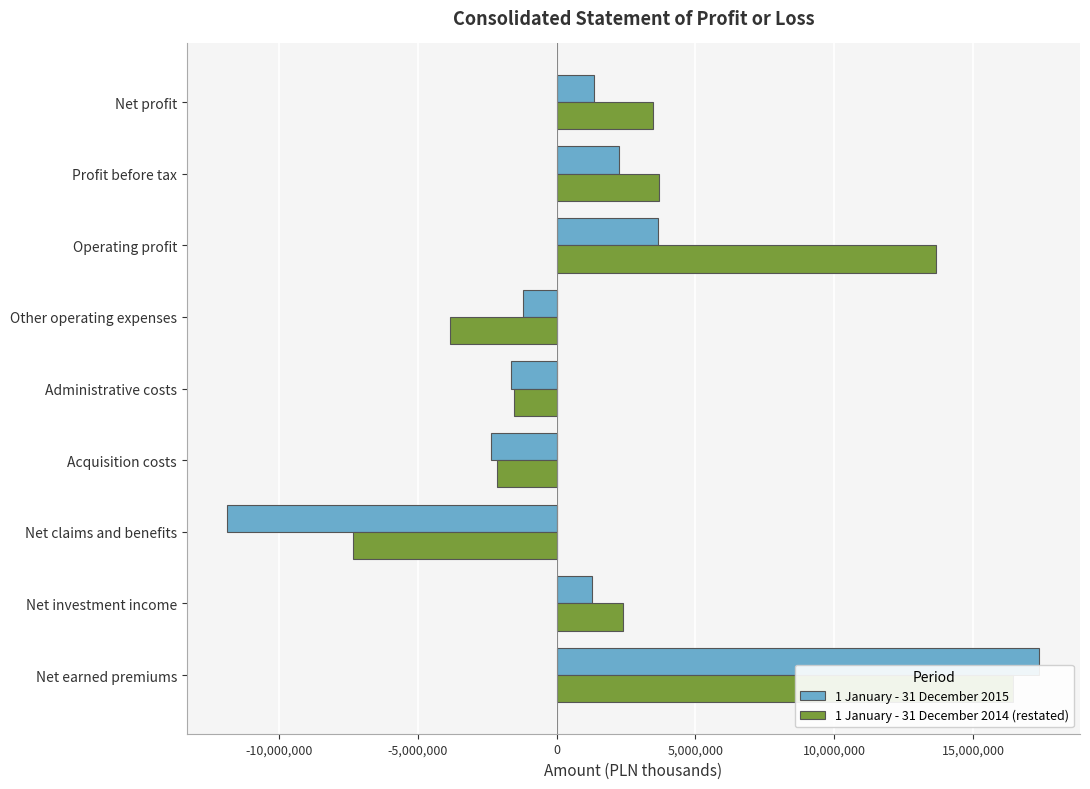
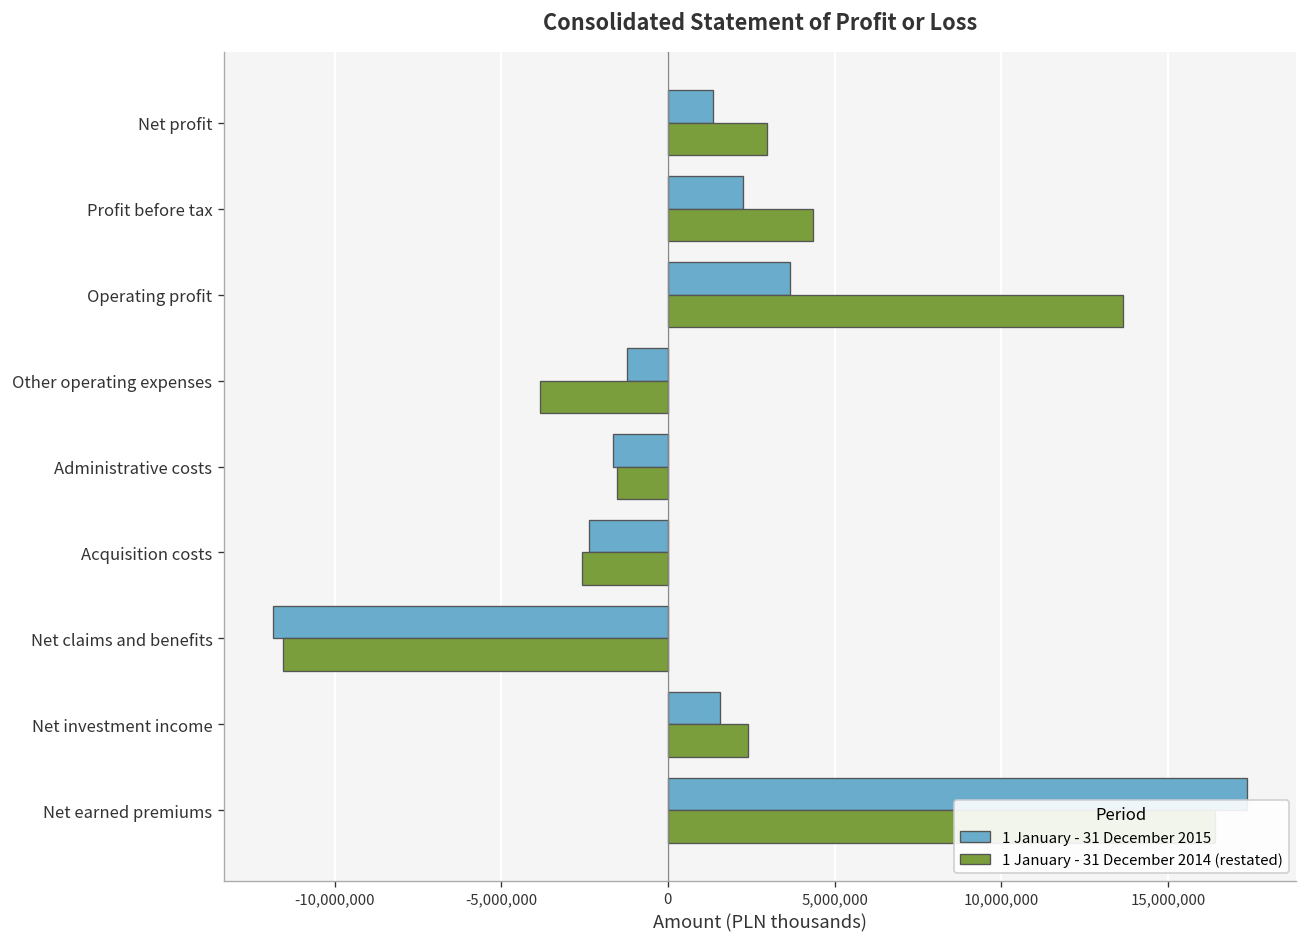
1 January - 31 December 2014 (restated), Net profit: 3,500,000 -> 3,000,000
1 January - 31 December 2014 (restated), Profit before tax: 3,700,000 -> 4,400,000
1 January - 31 December 2014 (restated), Acquisition costs: -2,100,000 -> -2,600,000
1 January - 31 December 2014 (restated), Net claims and benefits: -7,300,000 -> -11,500,000
1 January - 31 December 2015, Net investment income: 1,300,000 -> 1,600,000
